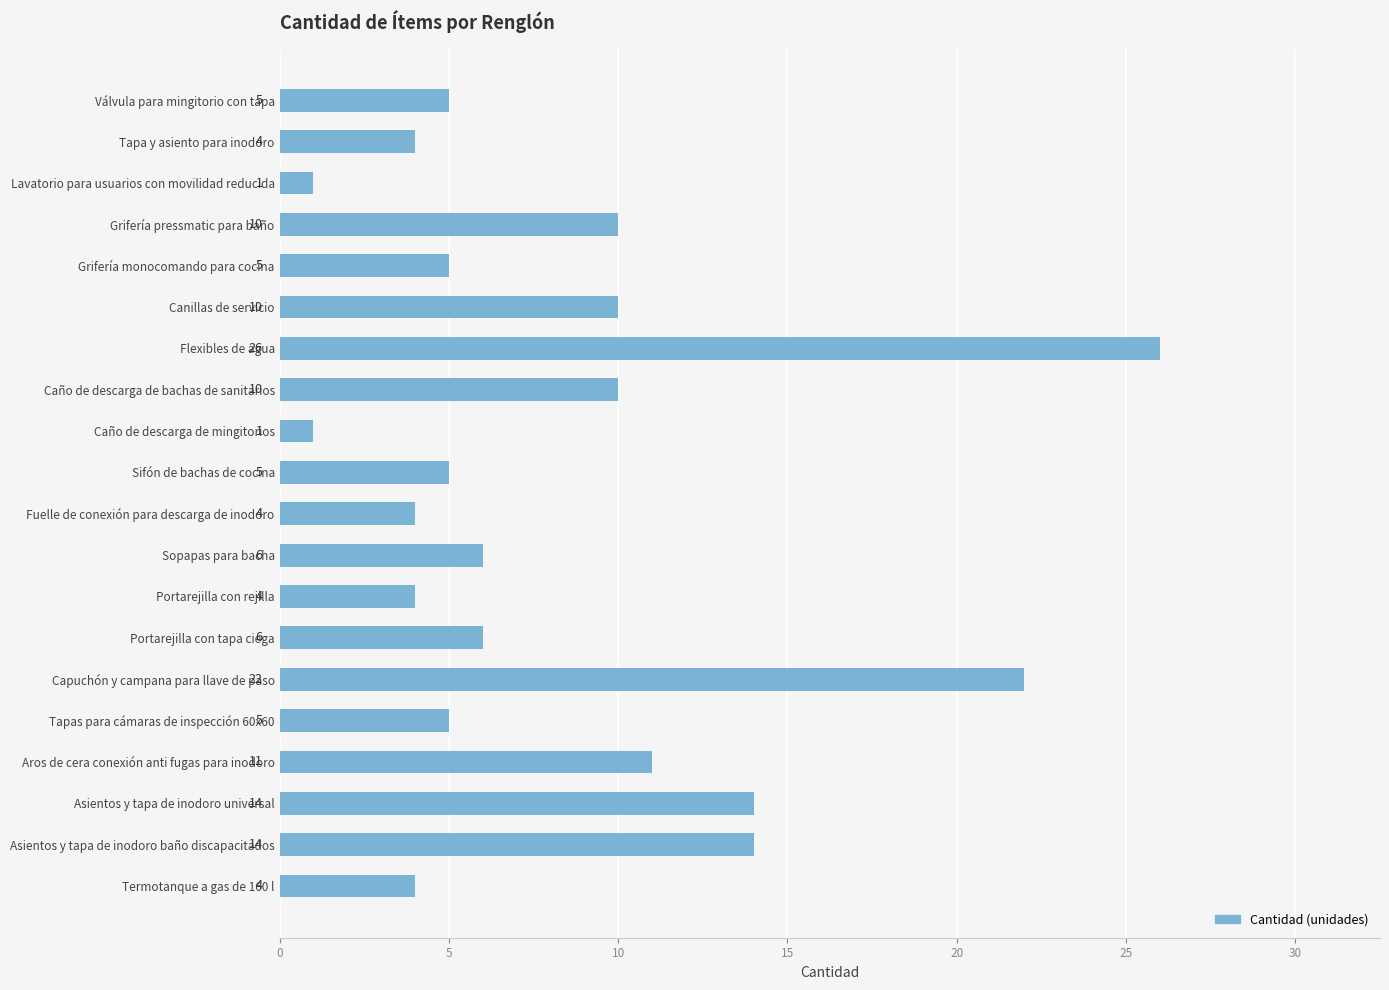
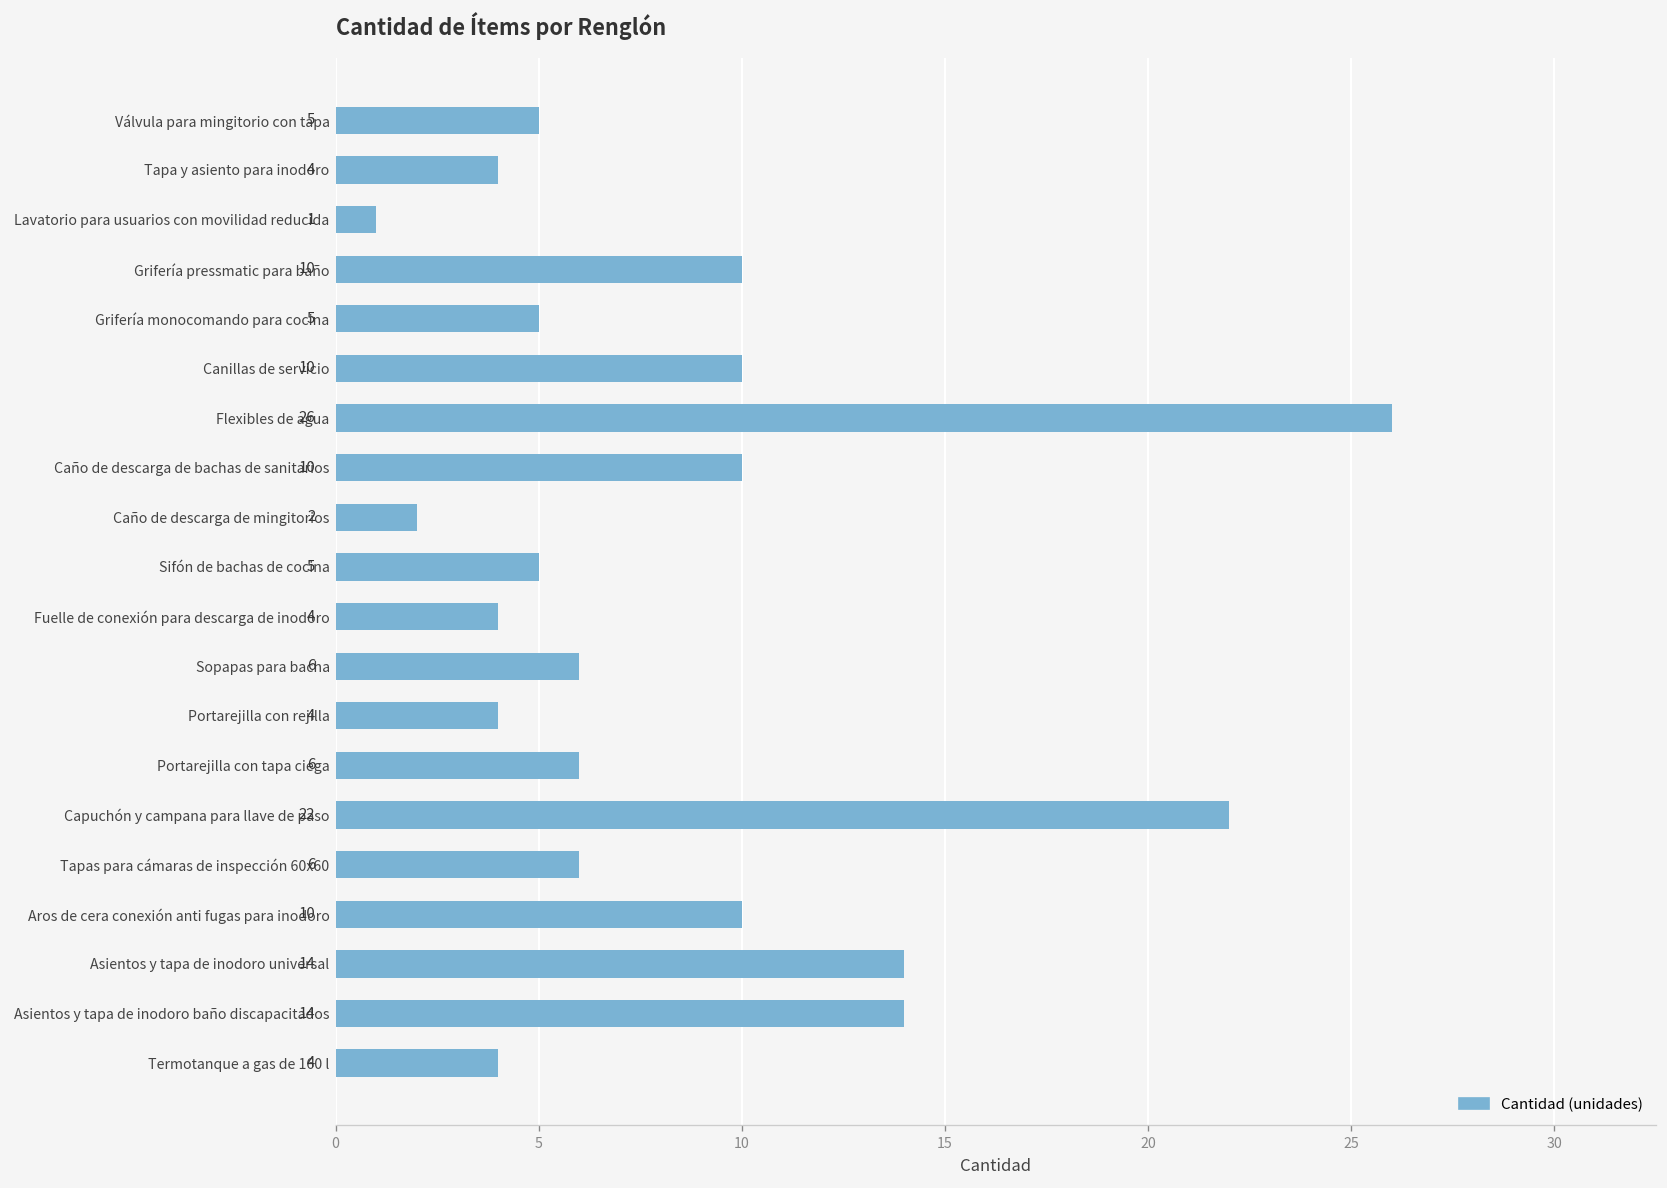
Caño de descarga de mingitorios: 1 -> 2
Tapas para cámaras de inspección 60x60: 5 -> 6
Aros de cera conexión anti fugas para inodoro: 11 -> 10
